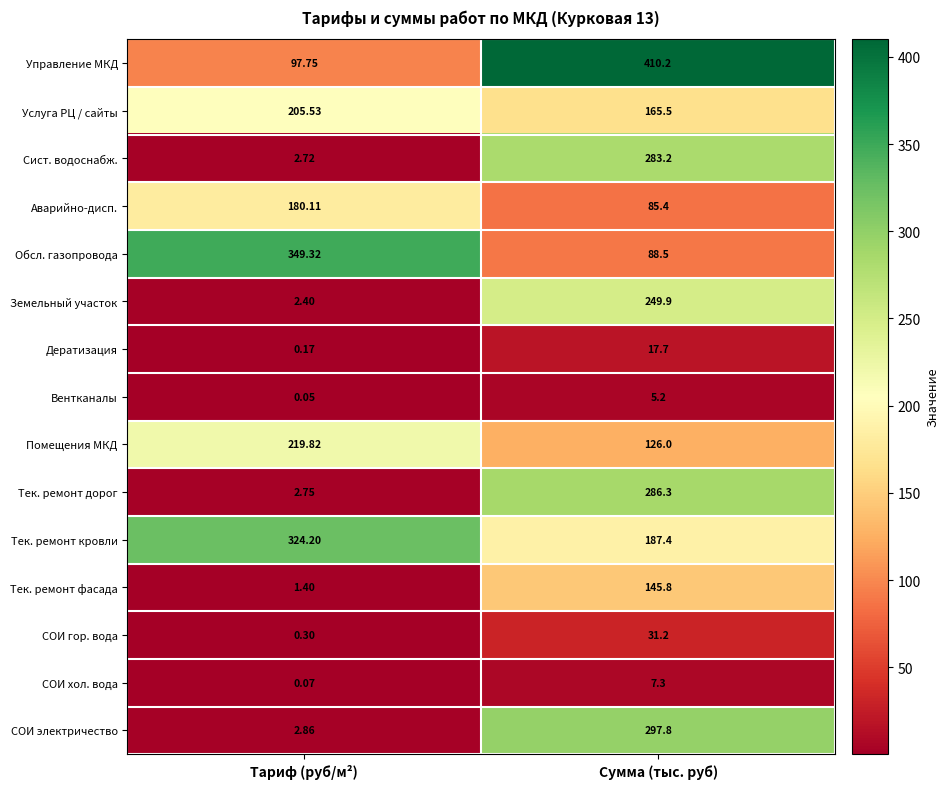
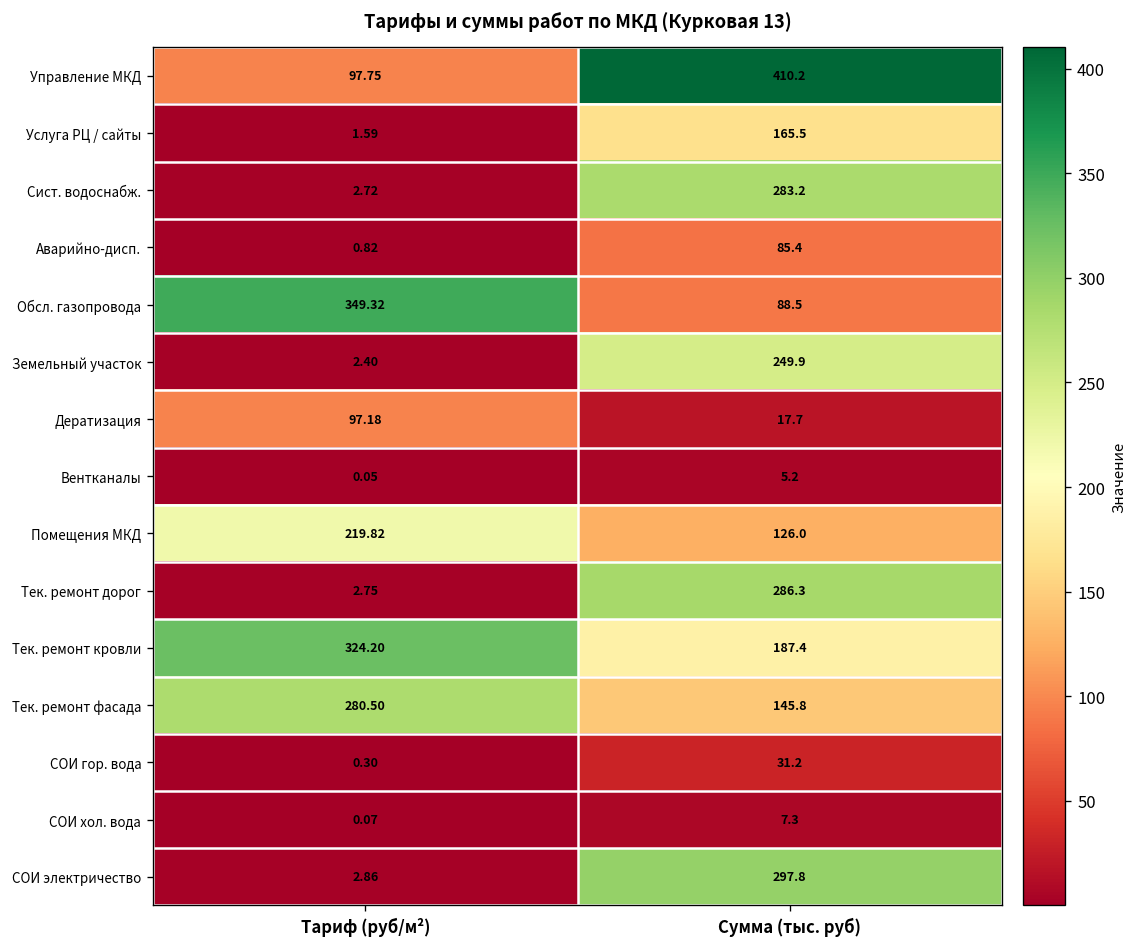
Услуга РЦ / сайты, Тариф (руб/м²): 205.53 -> 1.59
Аварийно-дисп., Тариф (руб/м²): 180.11 -> 0.82
Дератизация, Тариф (руб/м²): 0.17 -> 97.18
Тек. ремонт фасада, Тариф (руб/м²): 1.40 -> 280.50
